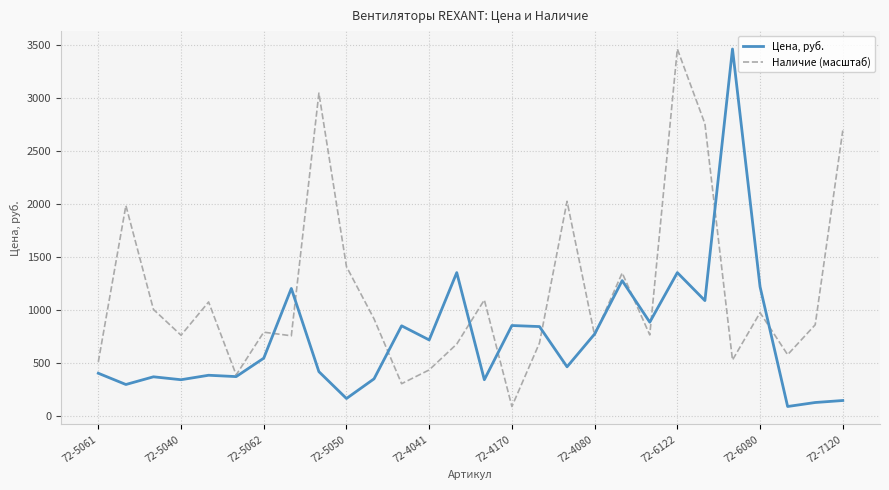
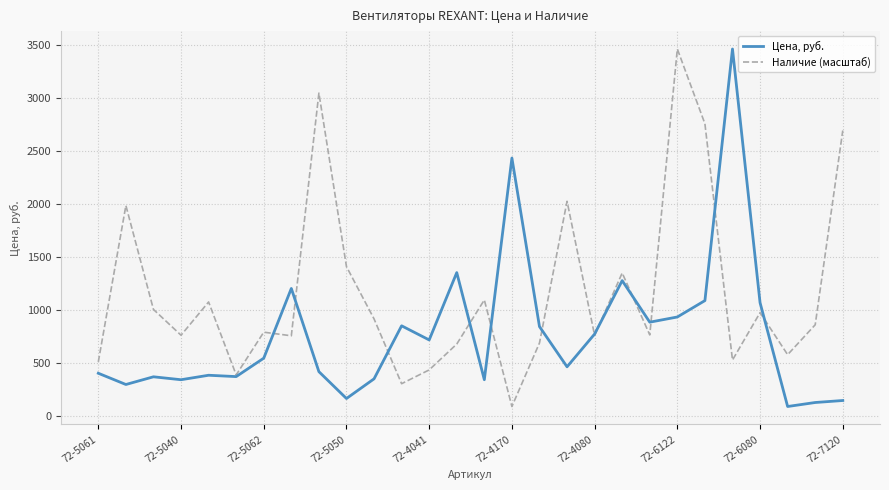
Цена, руб., 72-4170: 860 -> 2430
Цена, руб., 72-6122: 1350 -> 940
Цена, руб., 72-6080: 1220 -> 1070
